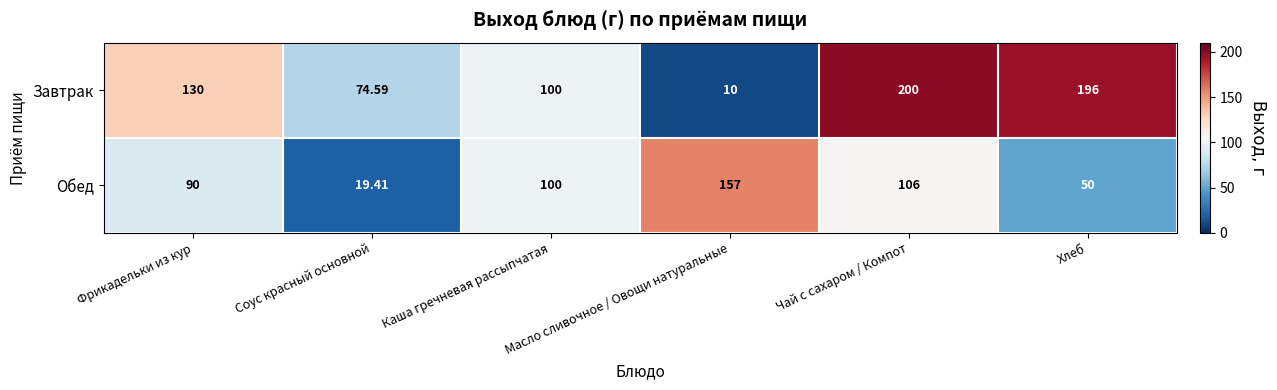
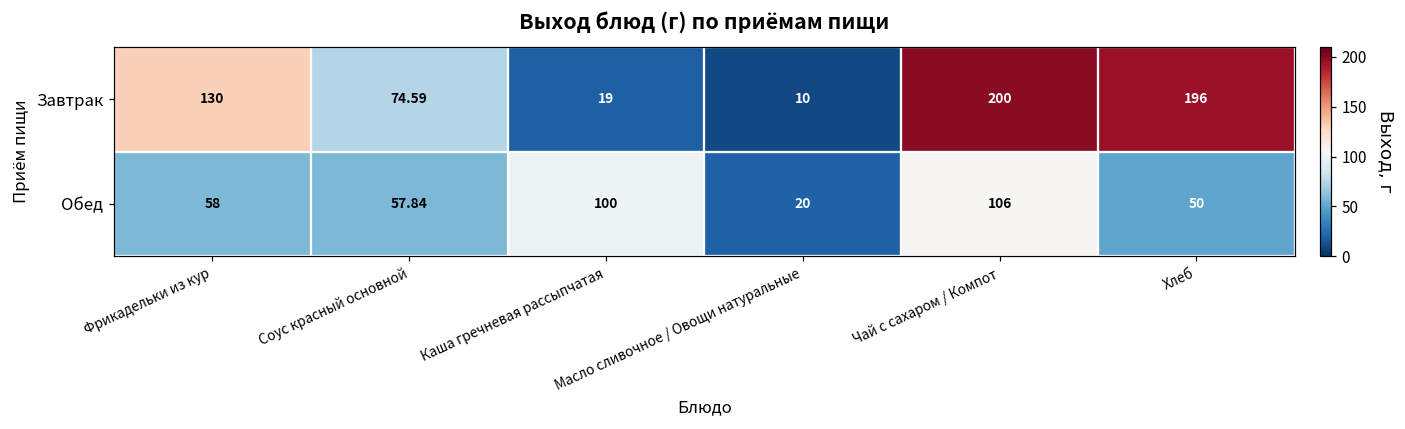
Завтрак, Каша гречневая рассыпчатая: 100 -> 19
Обед, Фрикадельки из кур: 90 -> 58
Обед, Соус красный основной: 19.41 -> 57.84
Обед, Масло сливочное / Овощи натуральные: 157 -> 20
